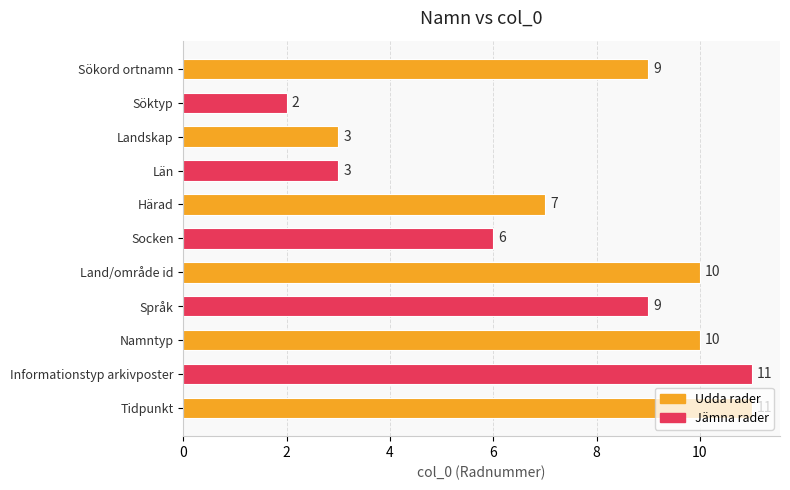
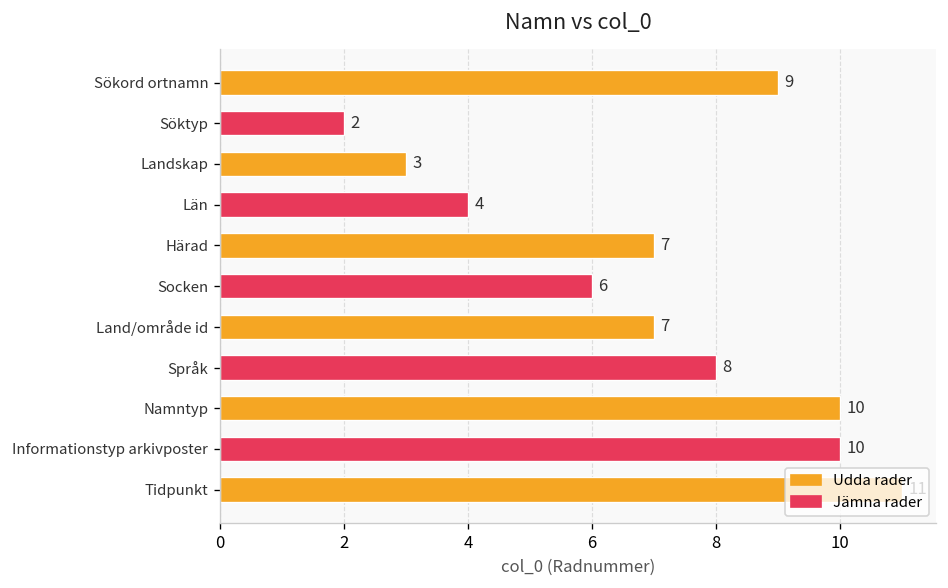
Län: 3 -> 4
Land/område id: 10 -> 7
Språk: 9 -> 8
Informationstyp arkivposter: 11 -> 10
